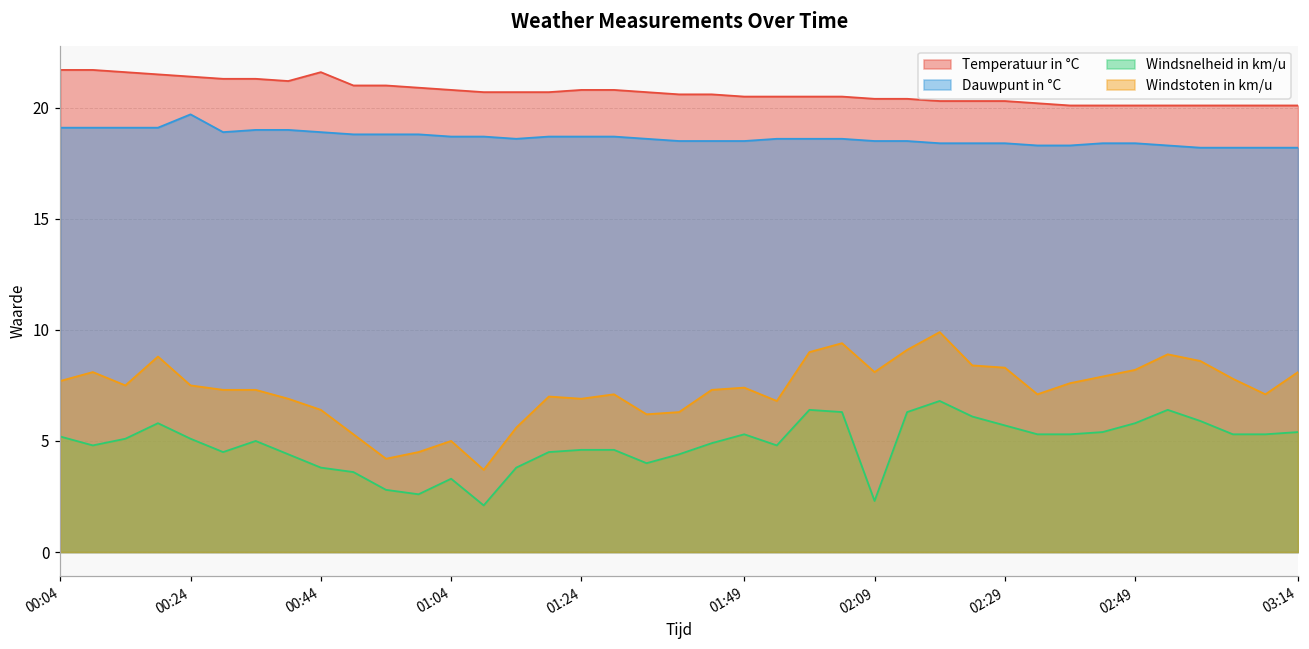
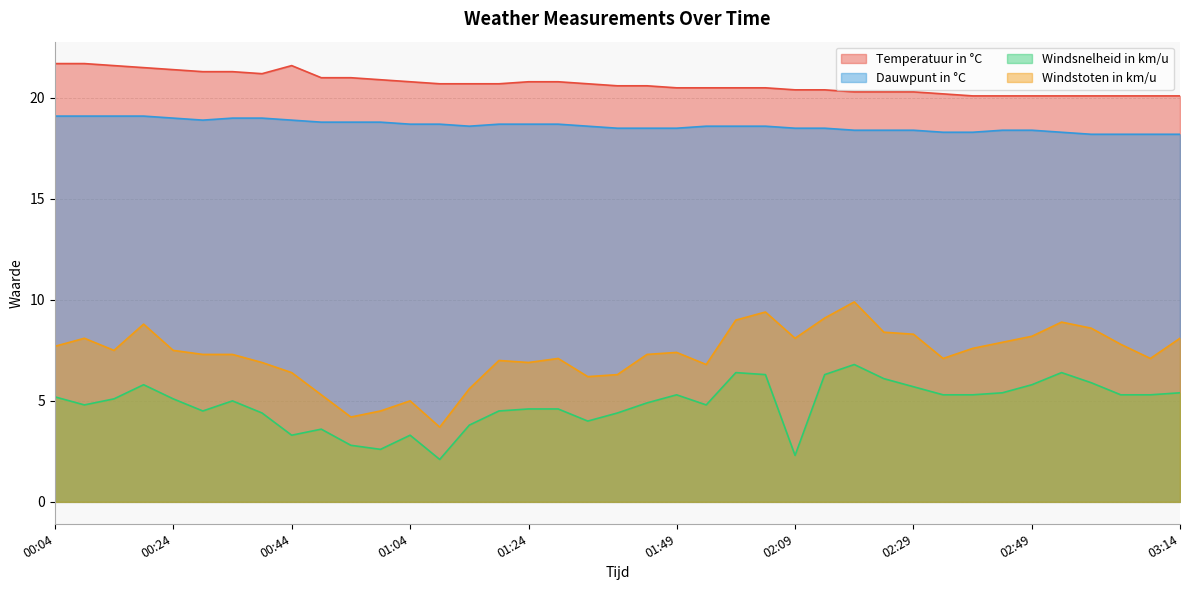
Dauwpunt in °C, 00:24: 19.7 -> 19.0
Windsnelheid in km/u, 00:44: 3.8 -> 3.3
